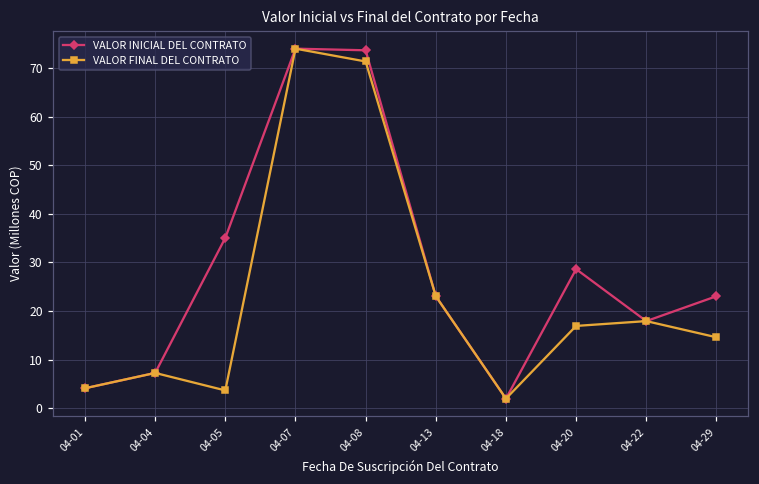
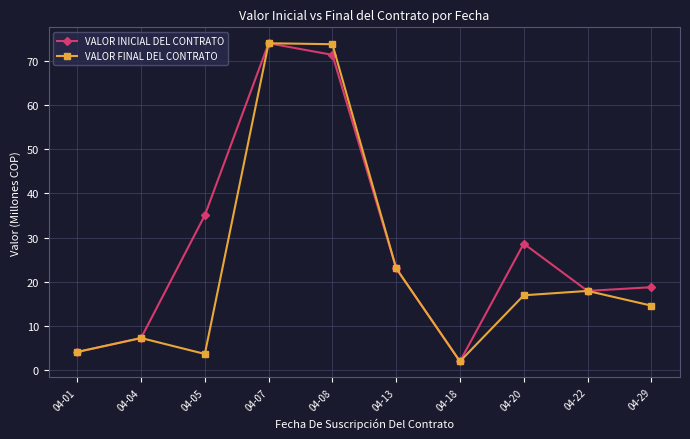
VALOR INICIAL DEL CONTRATO, 04-08: 74 -> 71
VALOR FINAL DEL CONTRATO, 04-08: 71 -> 74
VALOR INICIAL DEL CONTRATO, 04-29: 23 -> 19
